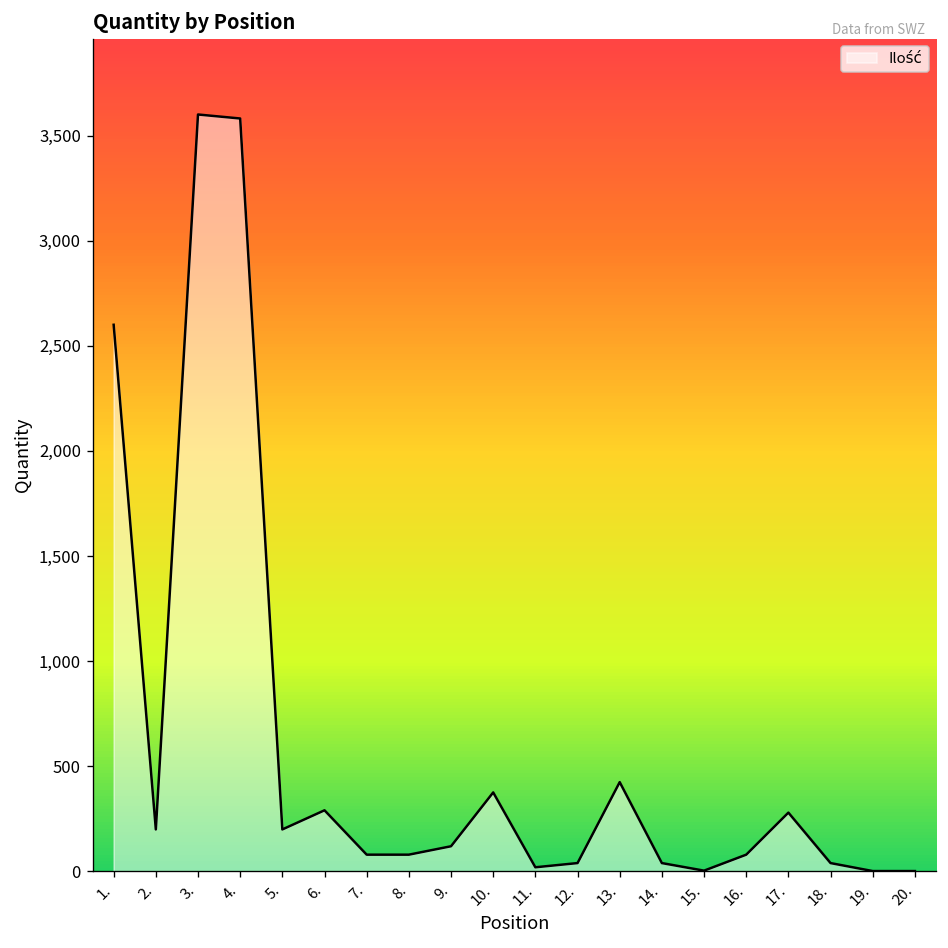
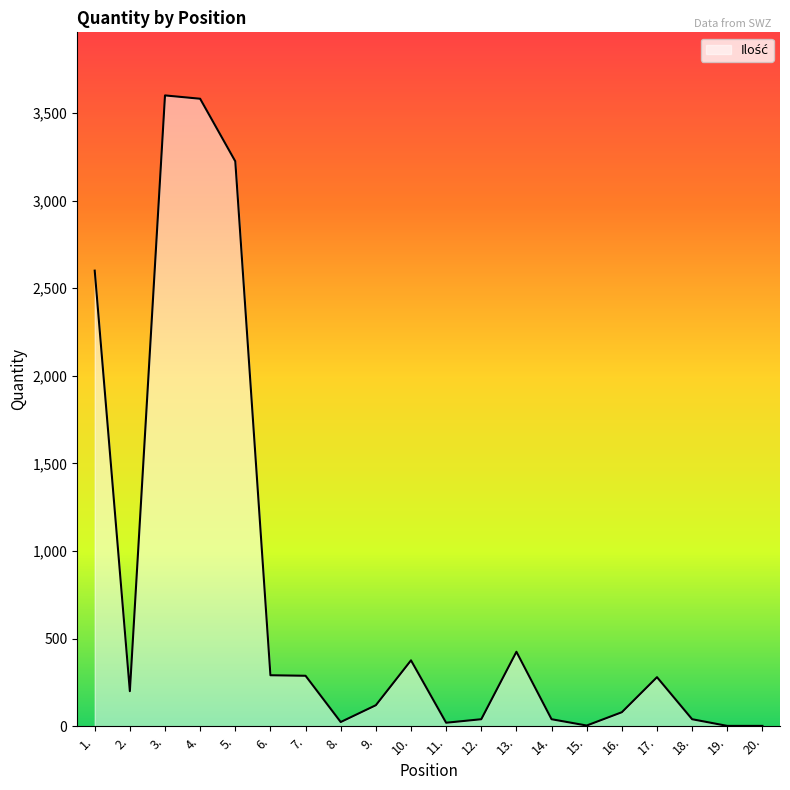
5.: 200 -> 3,220
7.: 80 -> 290
8.: 80 -> 20
